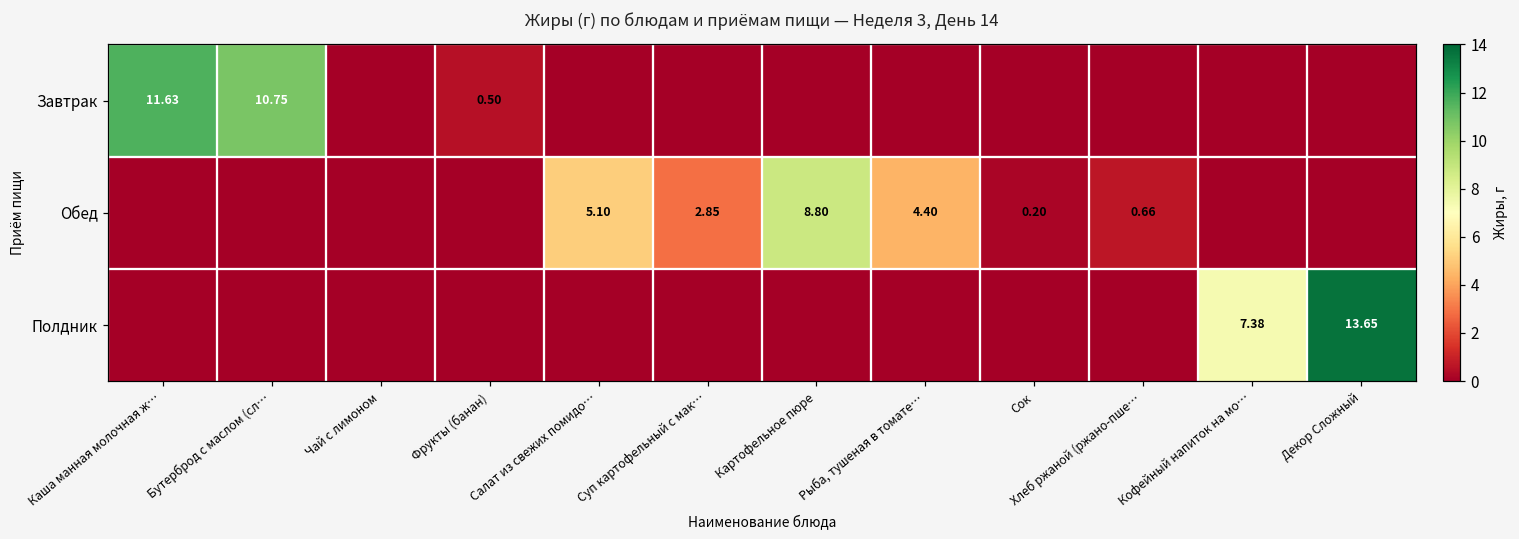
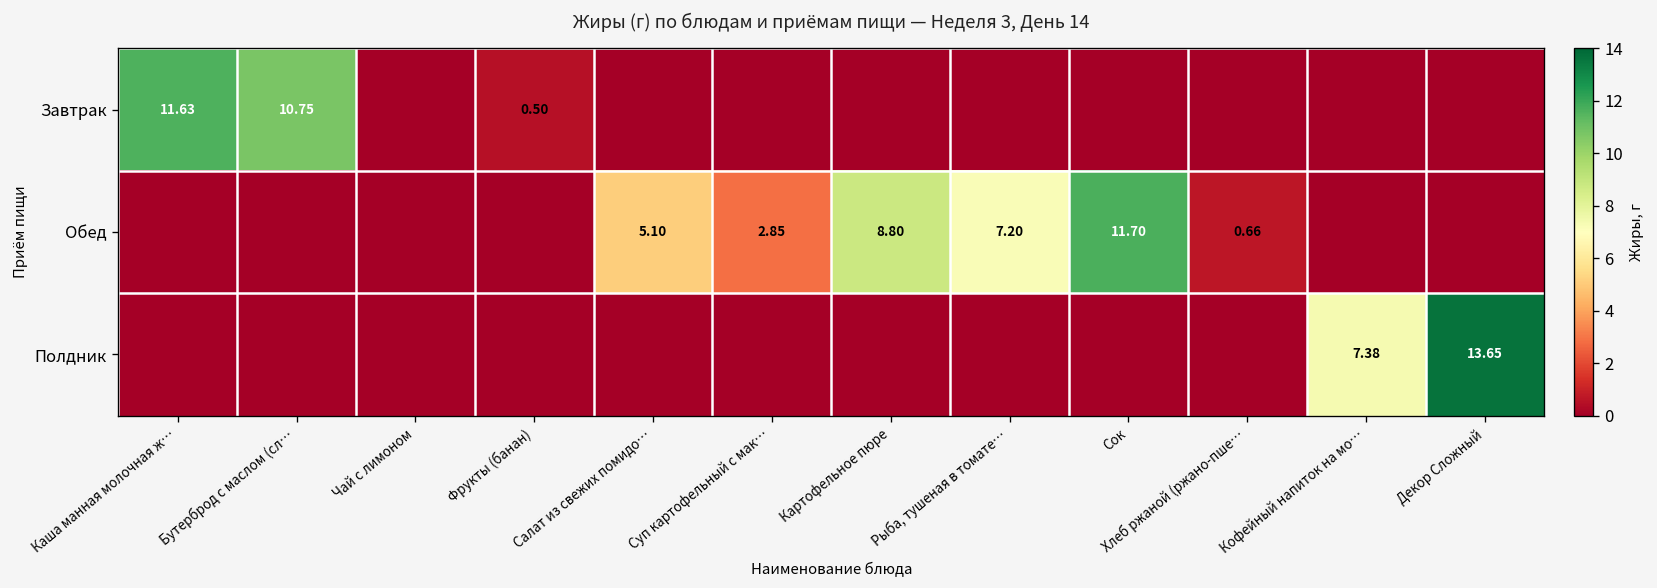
Обед, Рыба, тушеная в томате…: 4.40 -> 7.20
Обед, Сок: 0.20 -> 11.70
